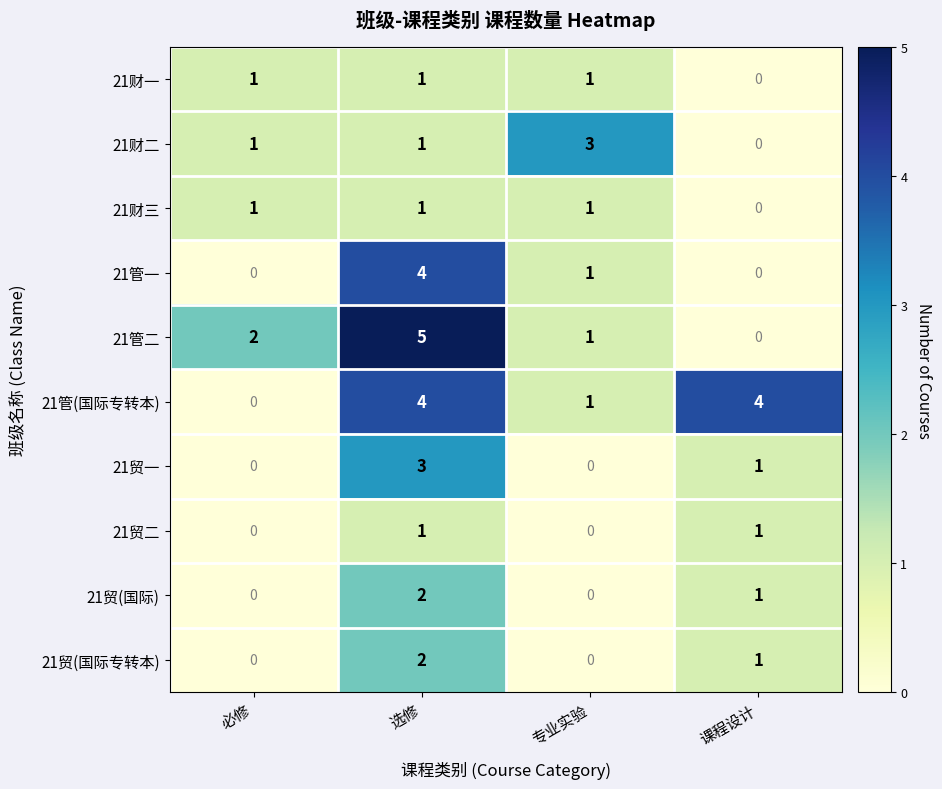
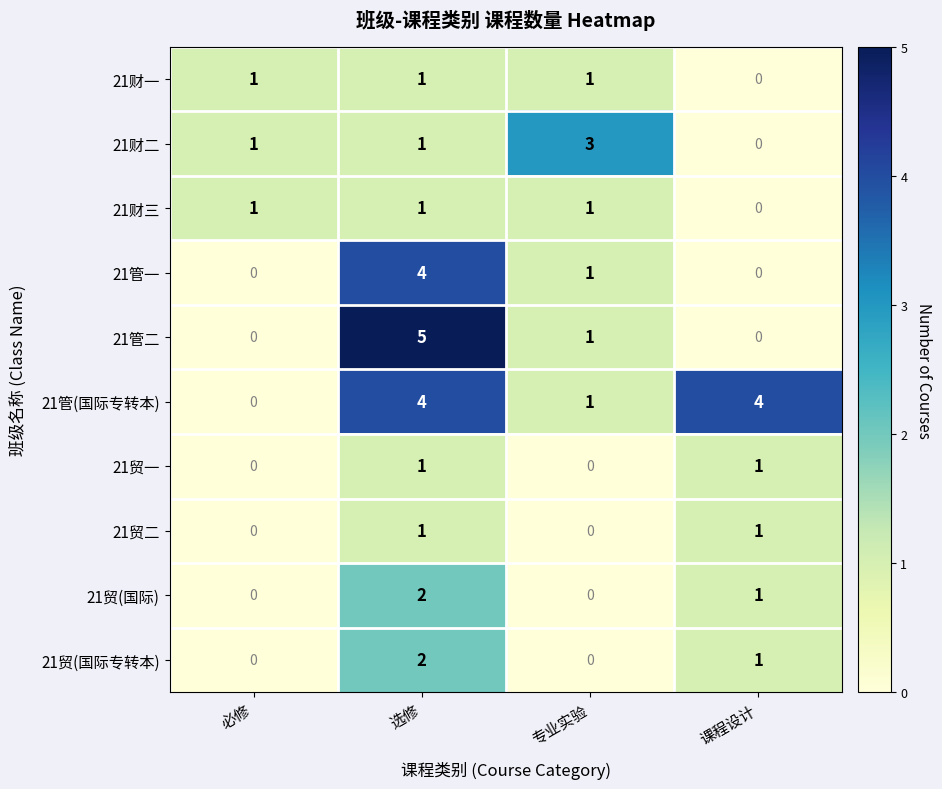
21管二, 必修: 2 -> 0
21贸一, 选修: 3 -> 1
